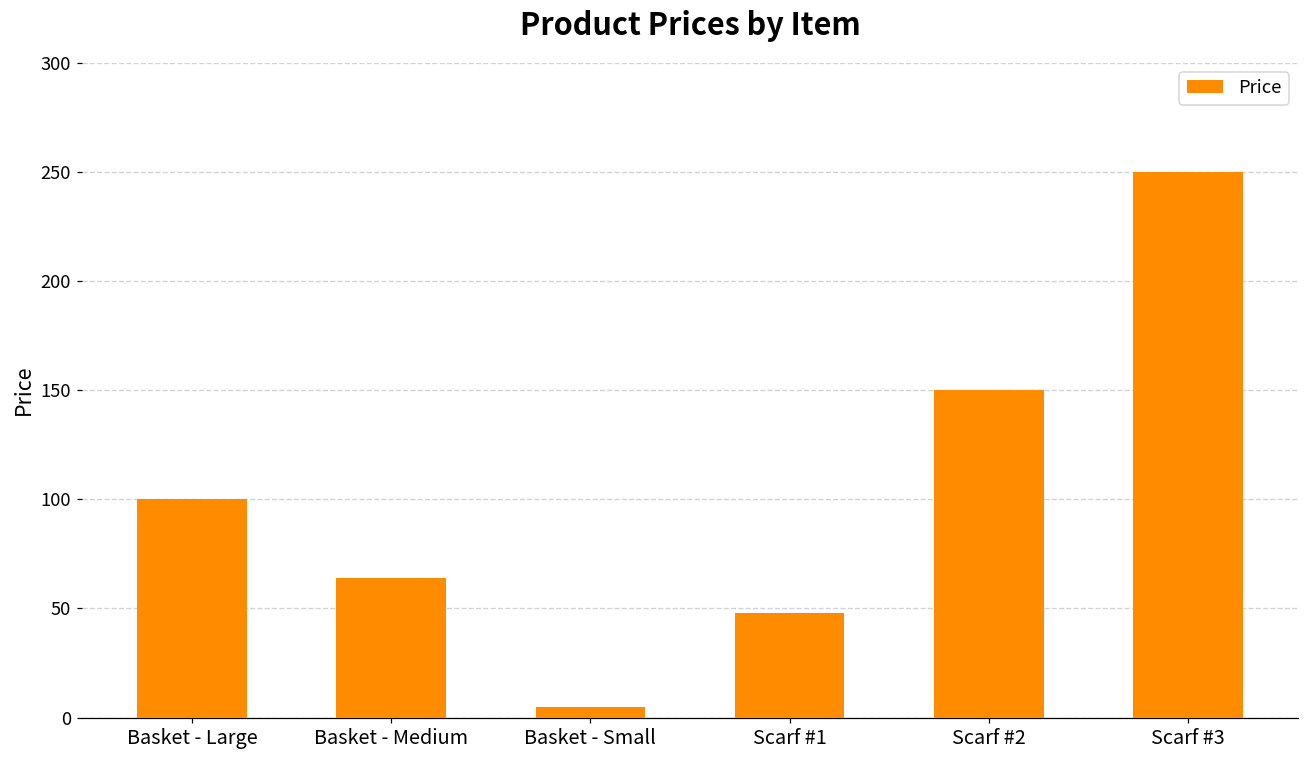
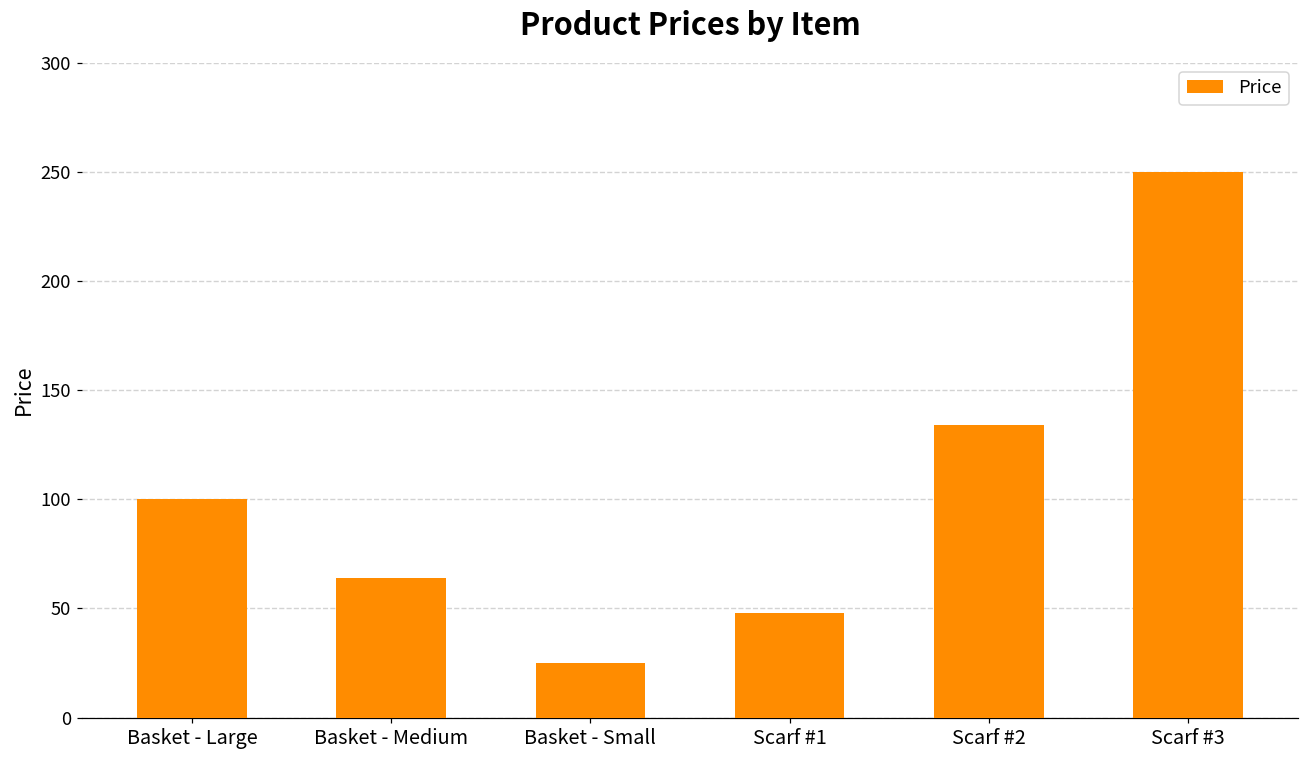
Basket - Small: 5 -> 25
Scarf #2: 150 -> 134
